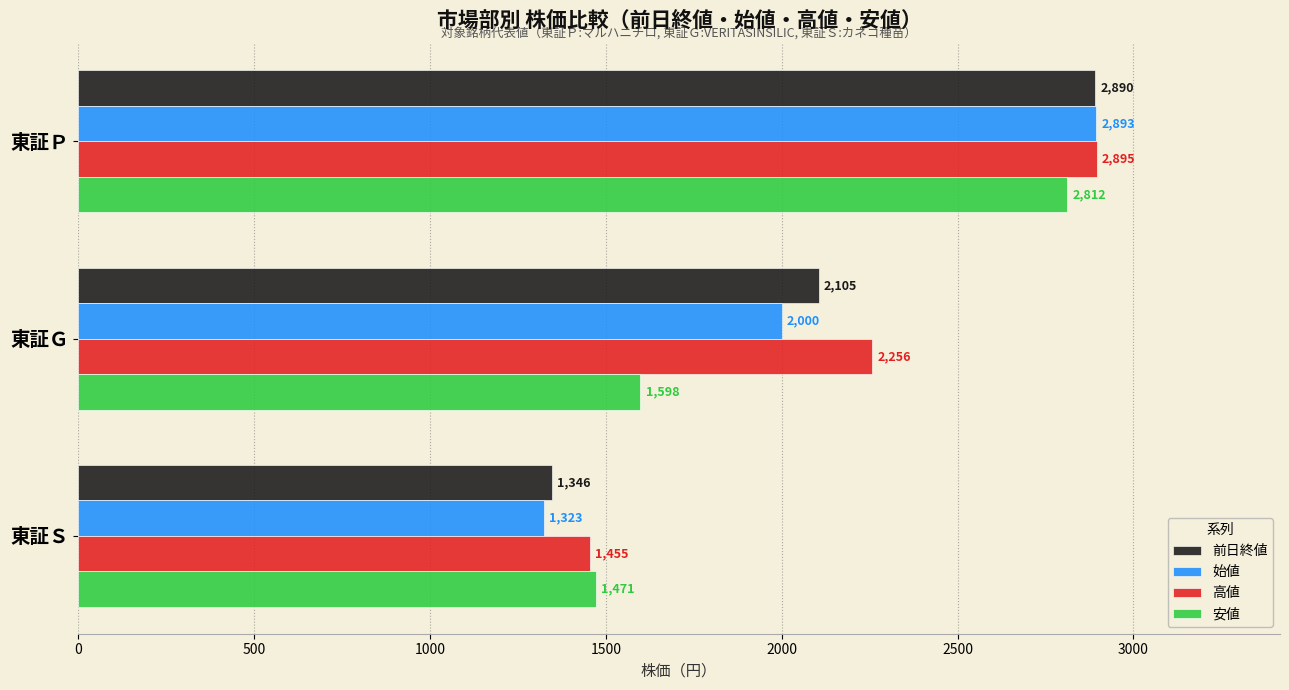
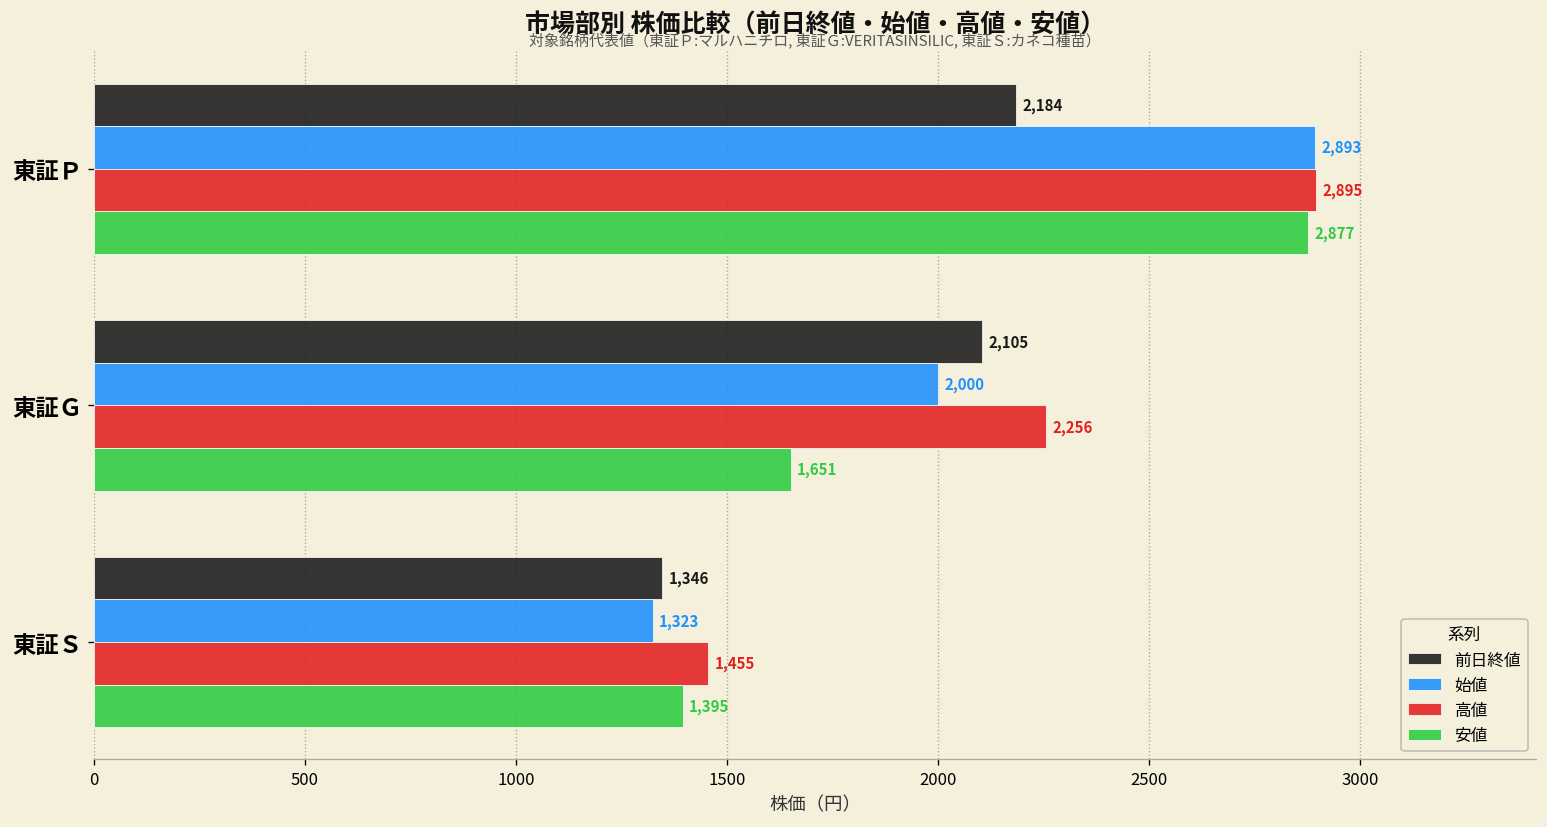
前日終値, 東証Ｐ: 2,890 -> 2,184
安値, 東証Ｐ: 2,812 -> 2,877
安値, 東証Ｇ: 1,598 -> 1,651
安値, 東証Ｓ: 1,471 -> 1,395
